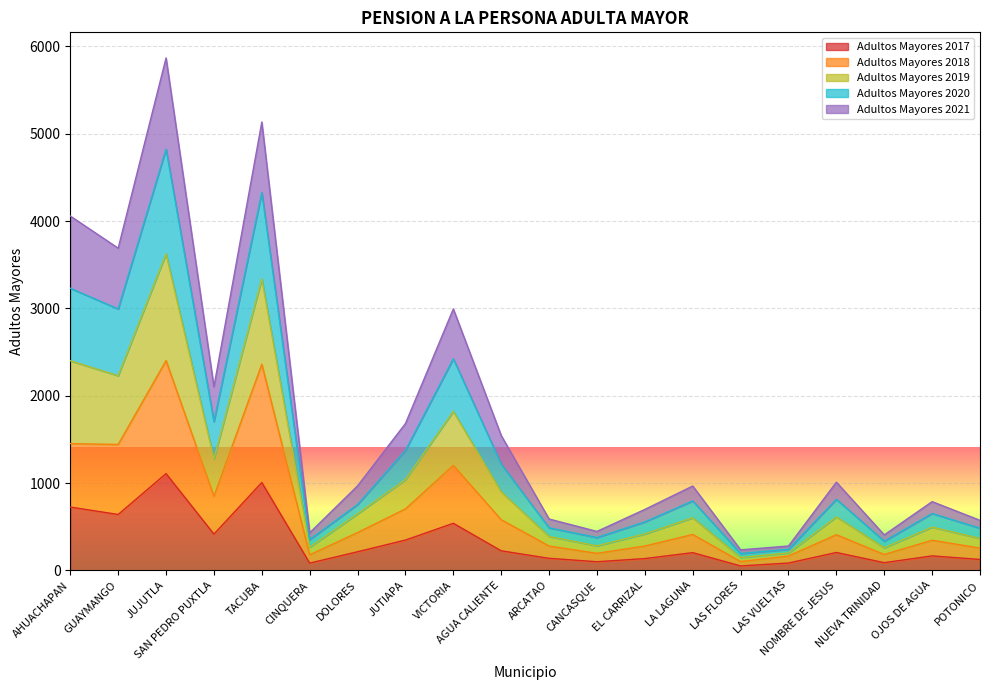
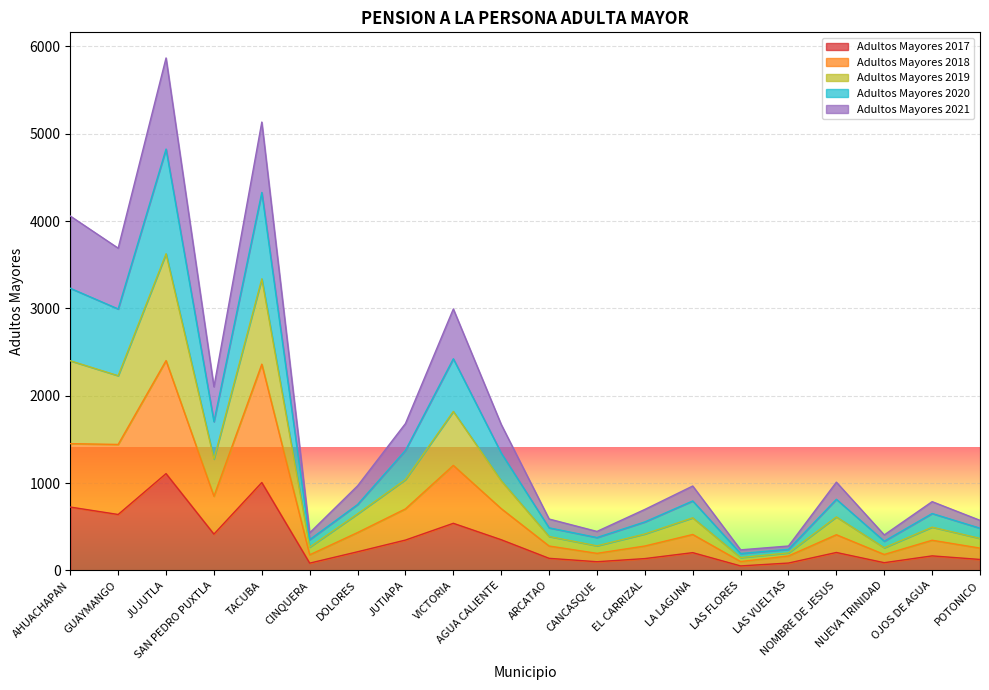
Adultos Mayores 2017, AGUA CALIENTE: 200 -> 400
